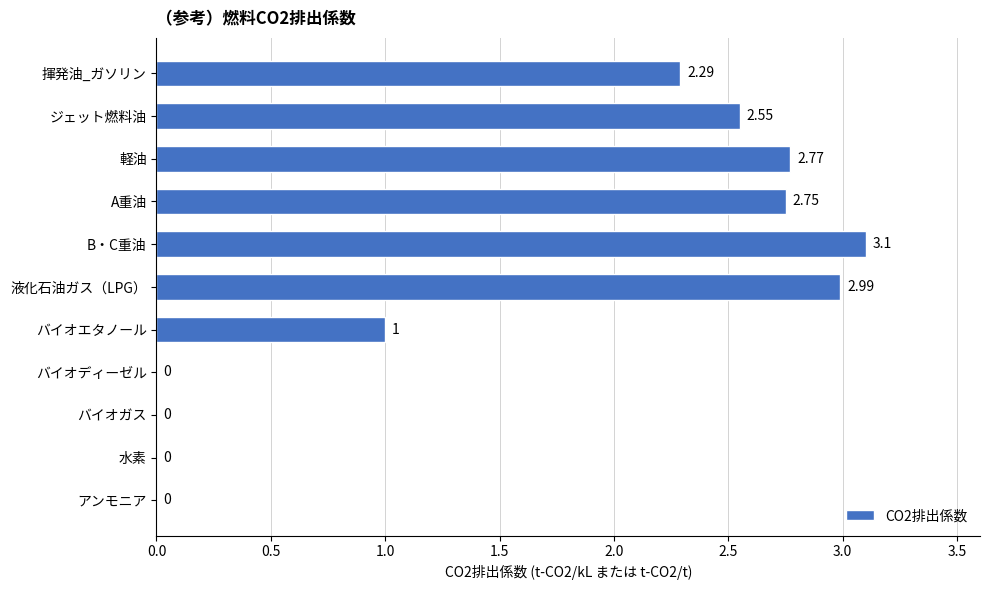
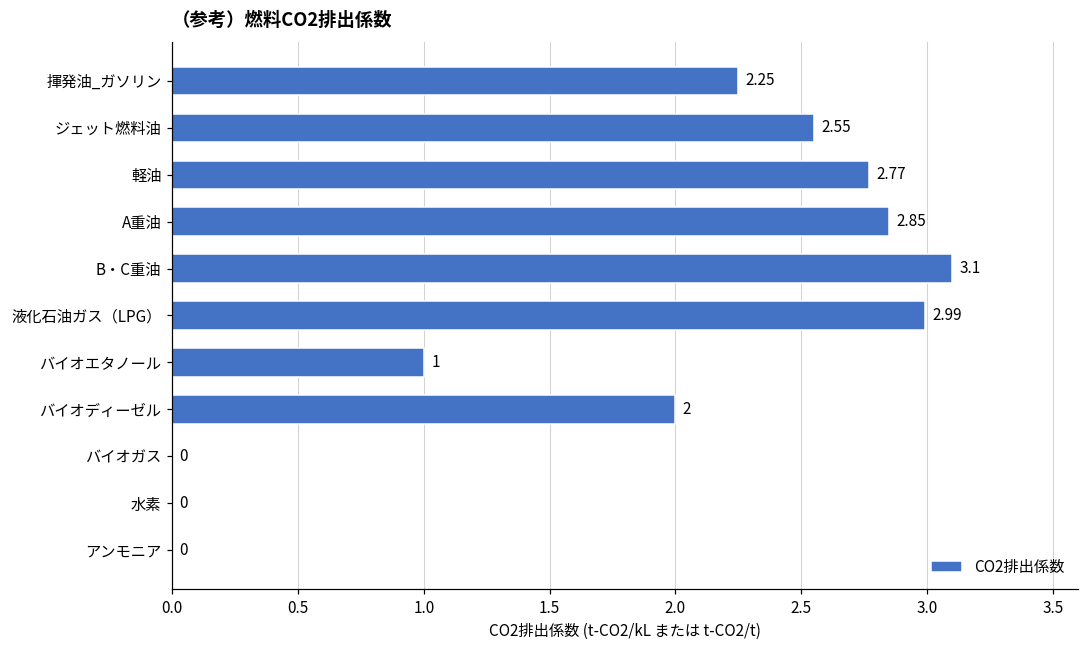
揮発油_ガソリン: 2.29 -> 2.25
A重油: 2.75 -> 2.85
バイオディーゼル: 0 -> 2
